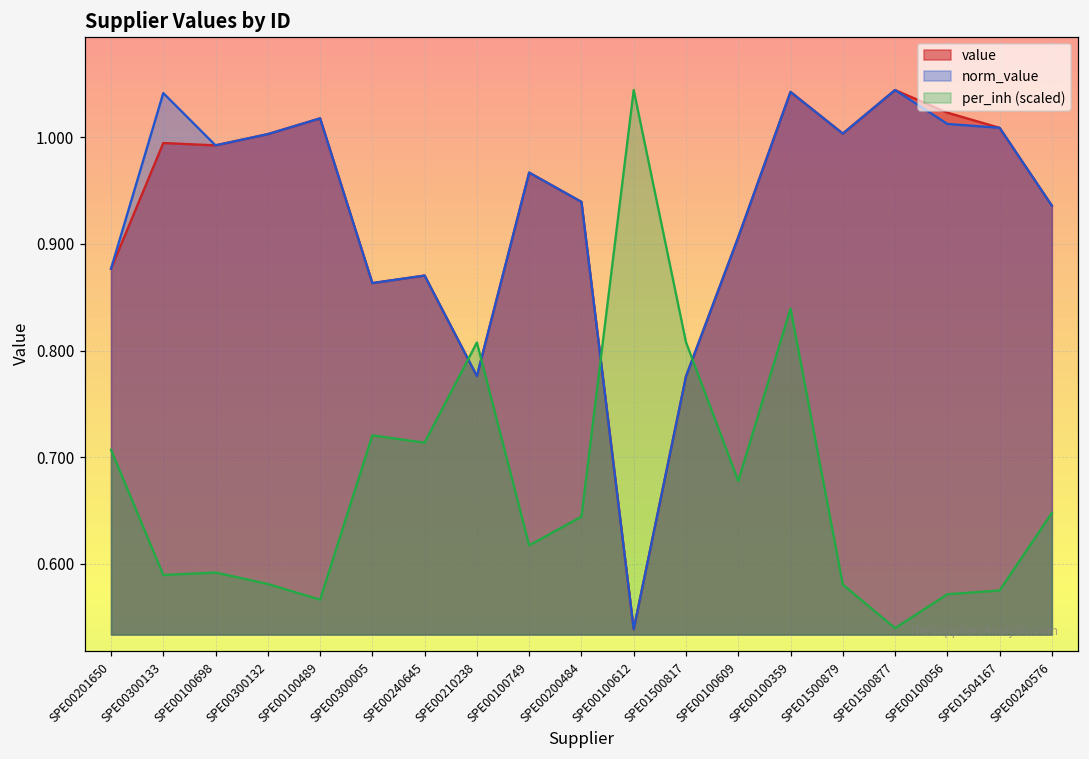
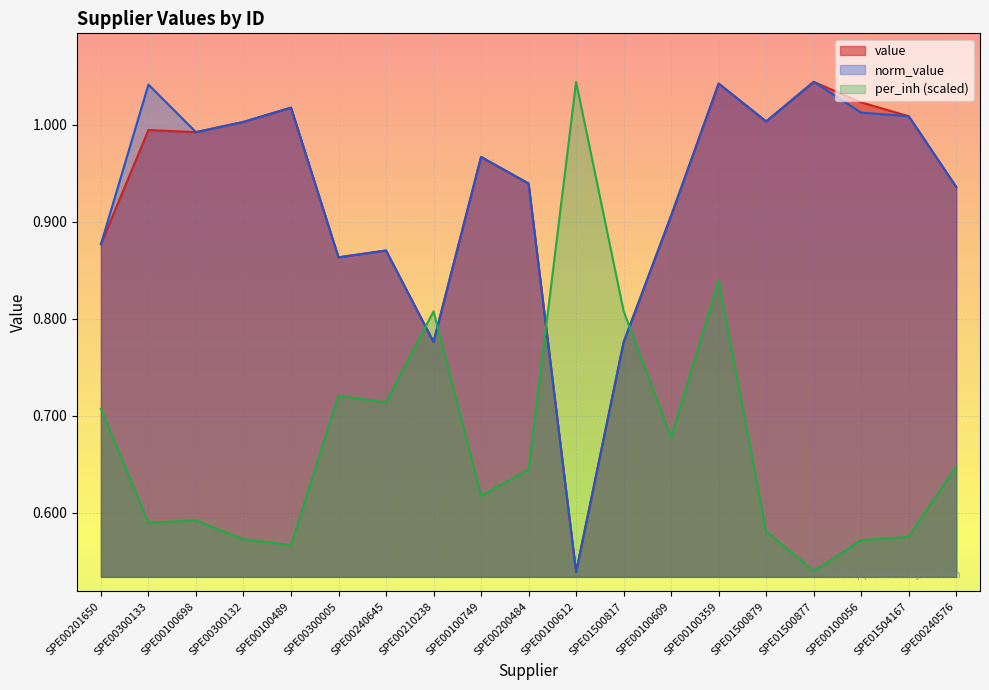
per_inh (scaled), SPE00300132: 0.58 -> 0.57
